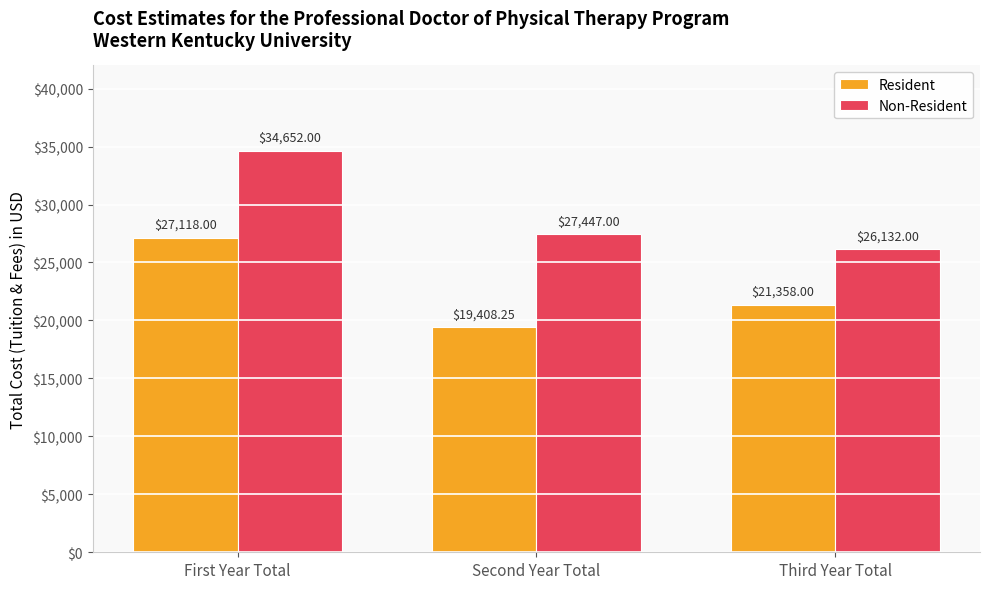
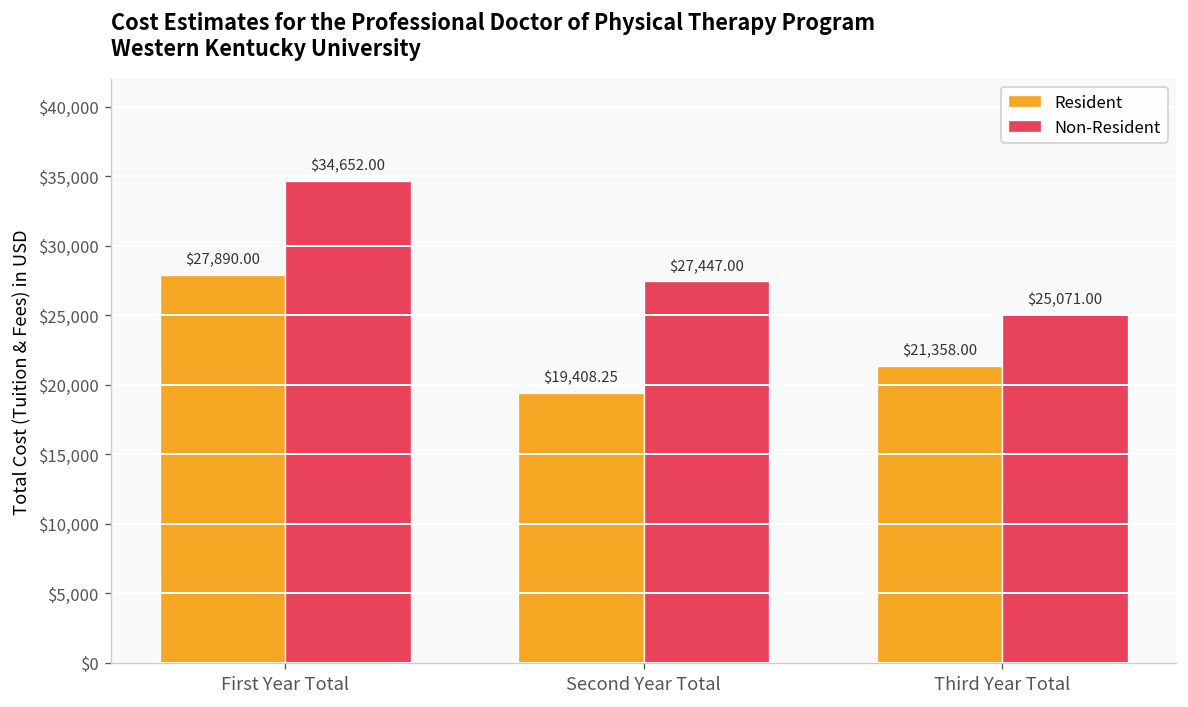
Resident, First Year Total: $27,118.00 -> $27,890.00
Non-Resident, Third Year Total: $26,132.00 -> $25,071.00
